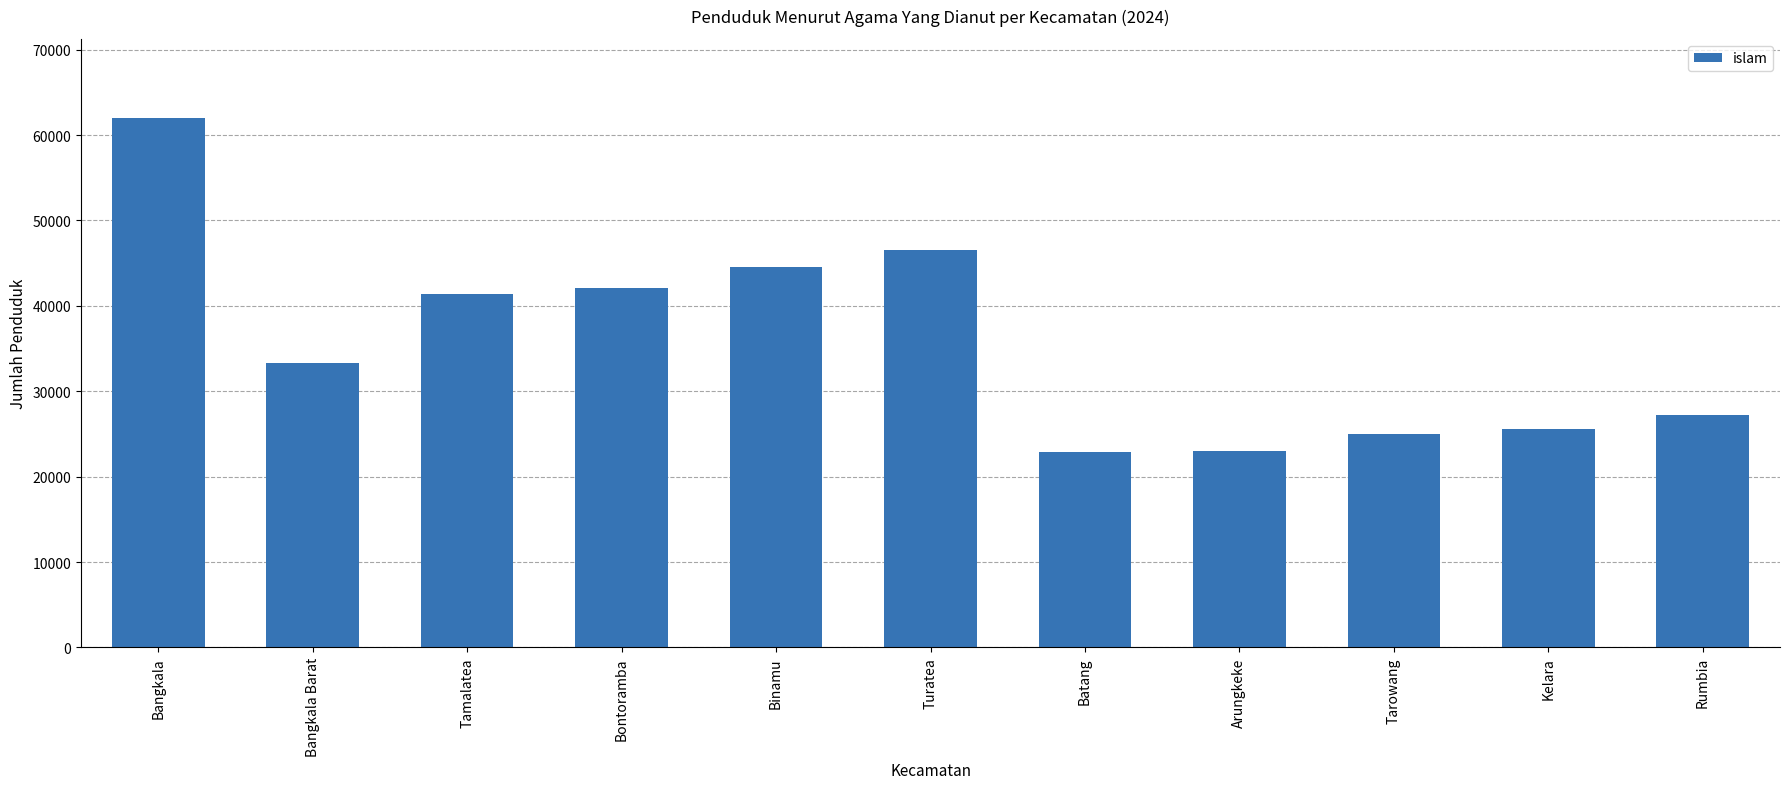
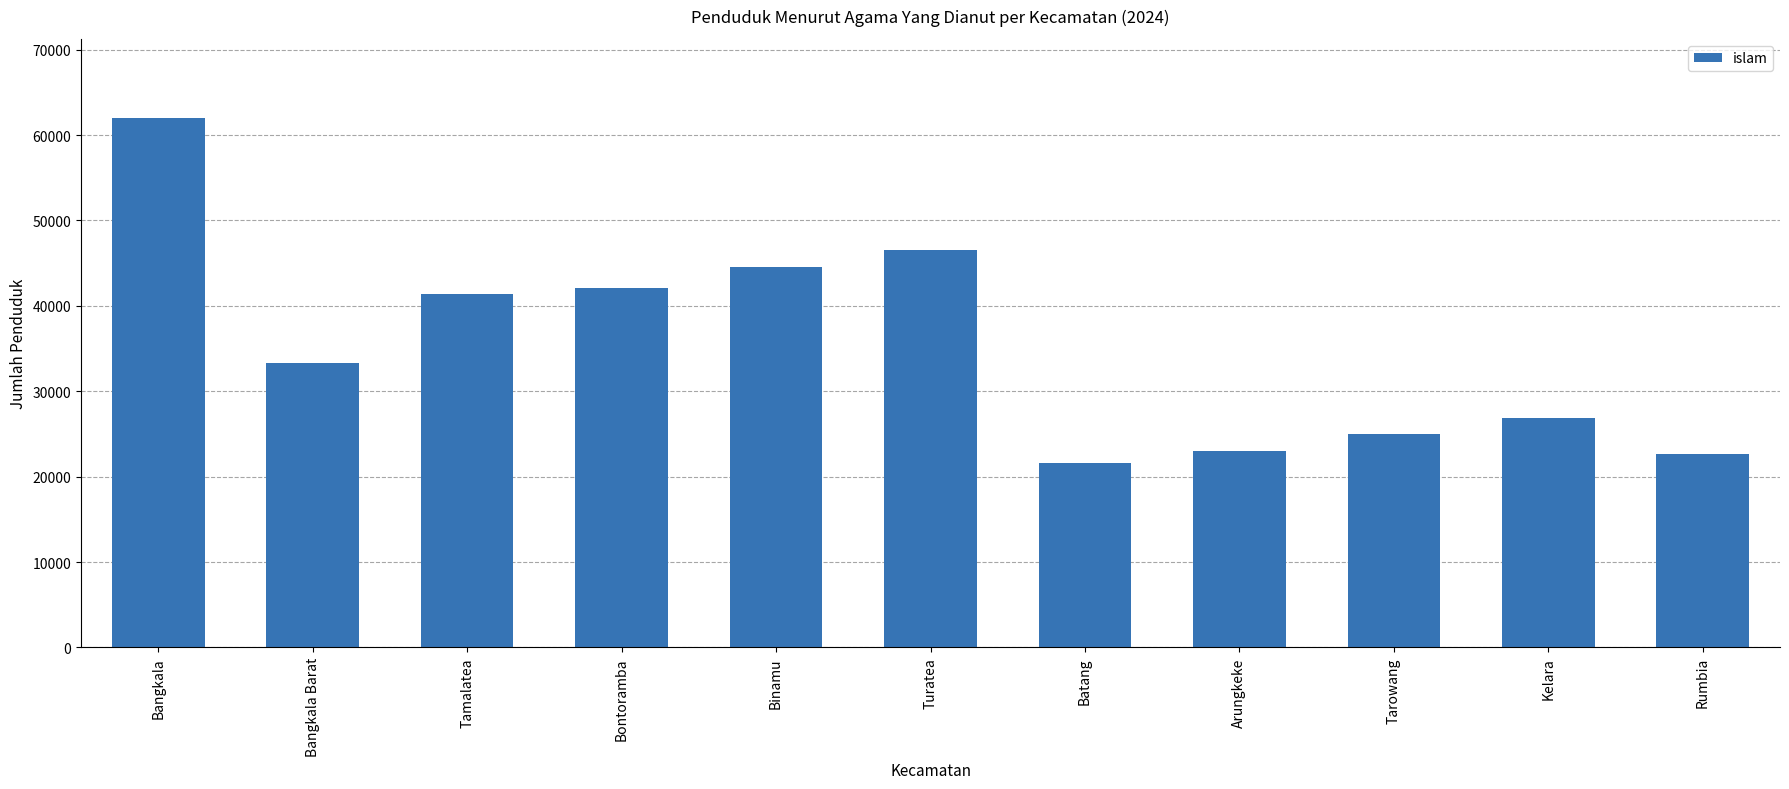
Batang: 23000 -> 22000
Kelara: 26000 -> 27000
Rumbia: 27000 -> 23000
